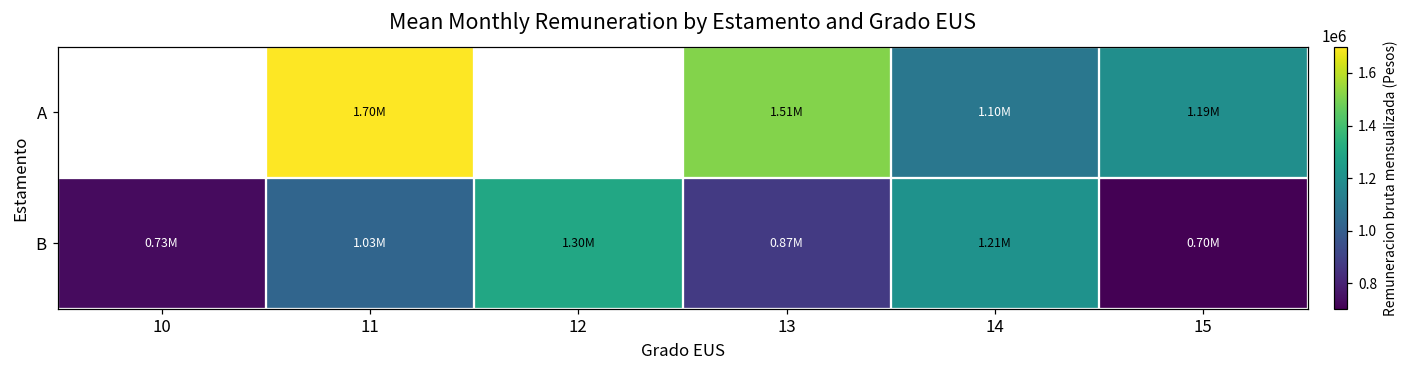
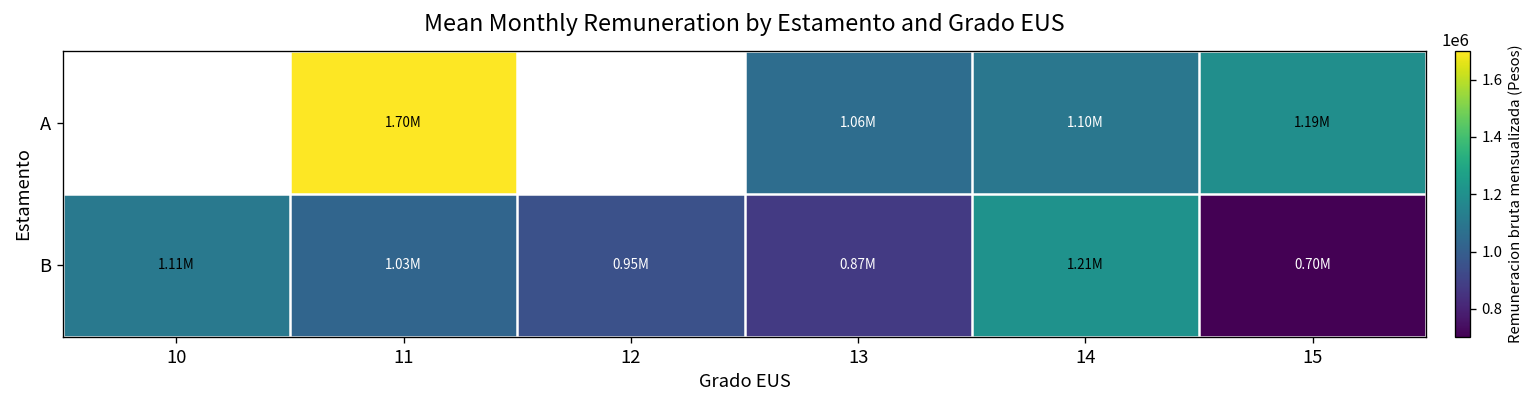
A, 13: 1.51M -> 1.06M
B, 10: 0.73M -> 1.11M
B, 12: 1.30M -> 0.95M
